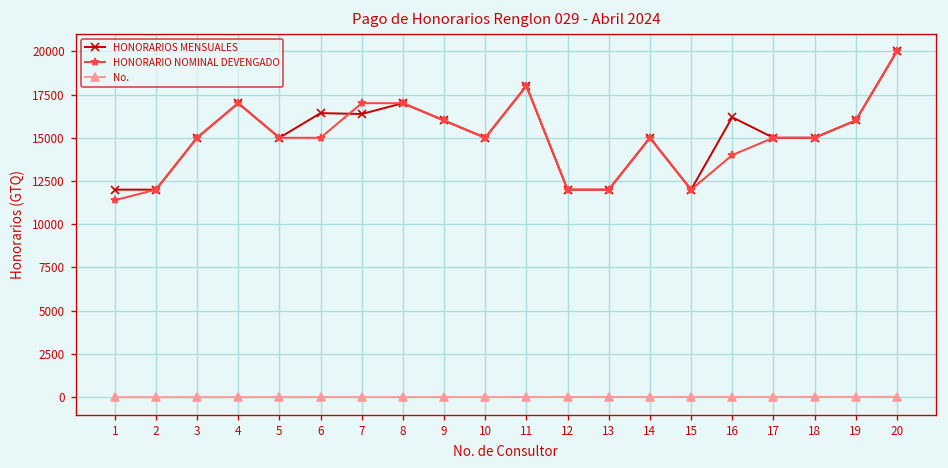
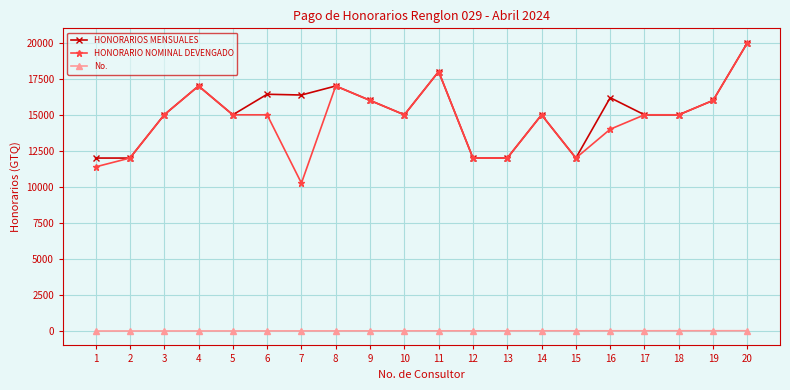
HONORARIO NOMINAL DEVENGADO, 7: 17000 -> 10300
